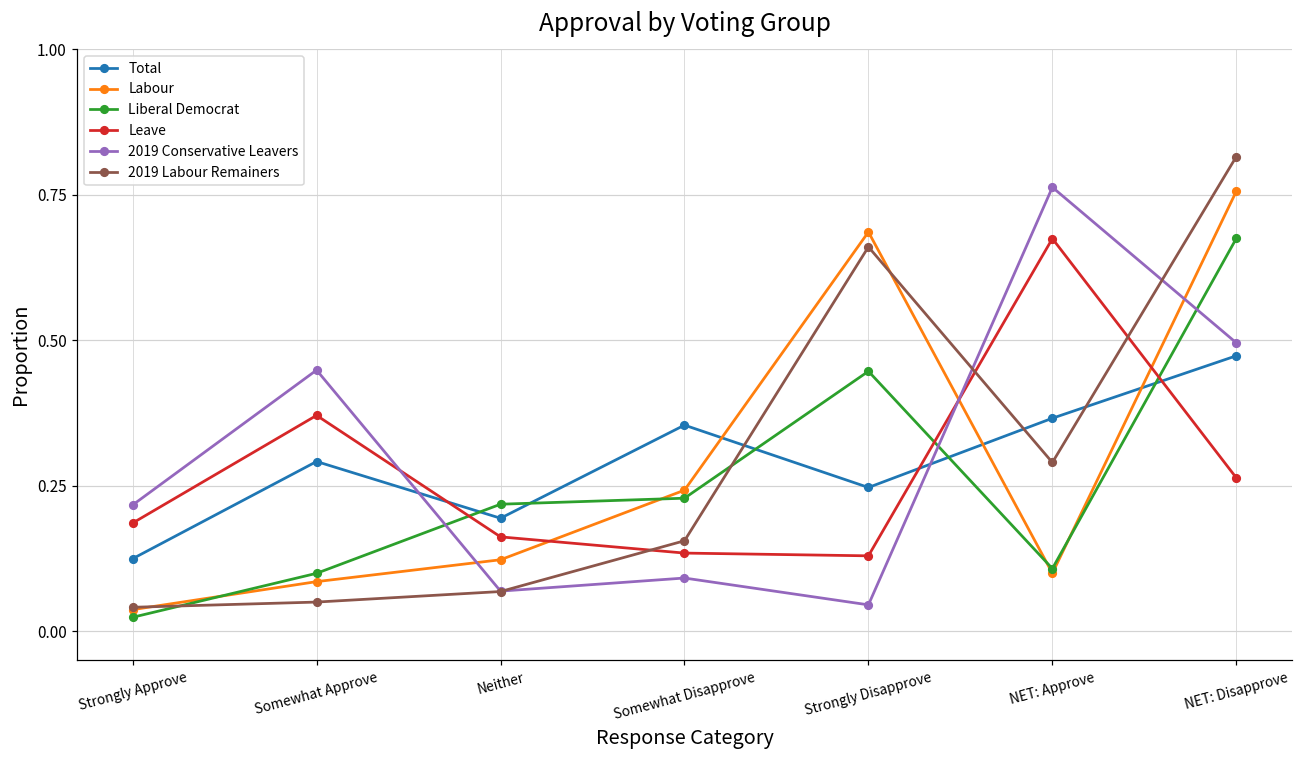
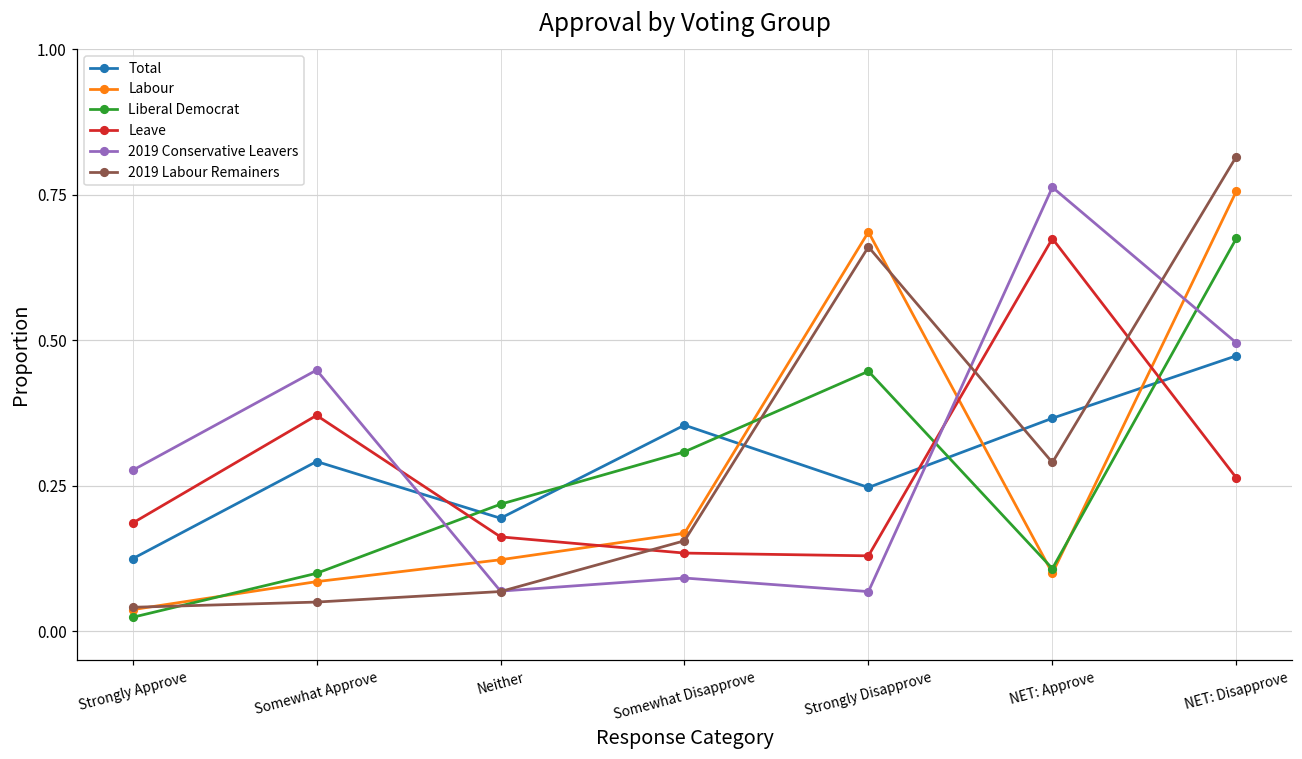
2019 Conservative Leavers, Strongly Approve: 0.22 -> 0.28
Labour, Somewhat Disapprove: 0.24 -> 0.17
Liberal Democrat, Somewhat Disapprove: 0.23 -> 0.31
2019 Conservative Leavers, Strongly Disapprove: 0.05 -> 0.07
